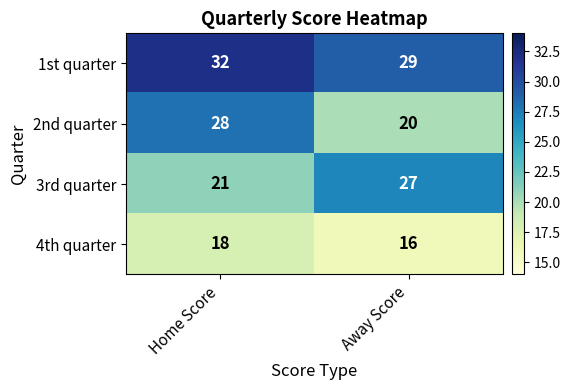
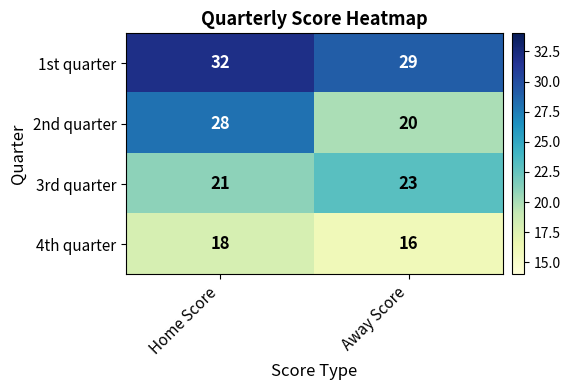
3rd quarter, Away Score: 27 -> 23
